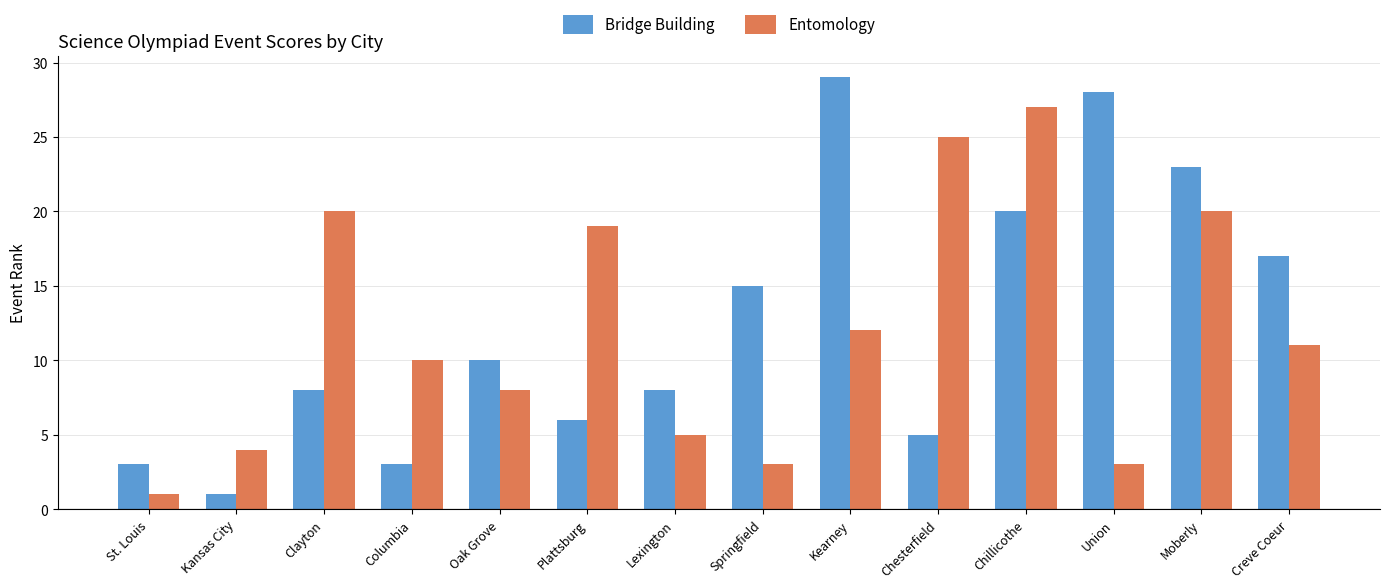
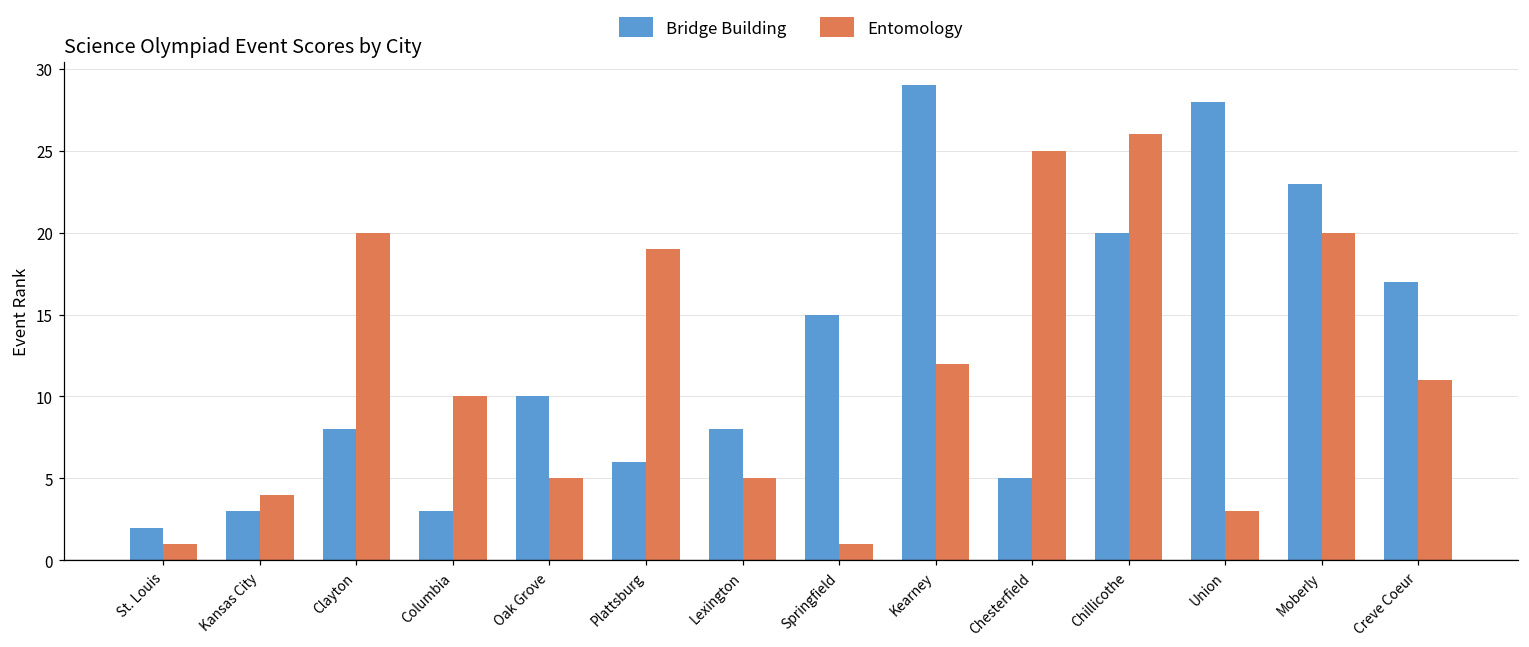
Bridge Building, St. Louis: 3 -> 2
Bridge Building, Kansas City: 1 -> 3
Entomology, Oak Grove: 8 -> 5
Entomology, Springfield: 3 -> 1
Entomology, Chillicothe: 27 -> 26
